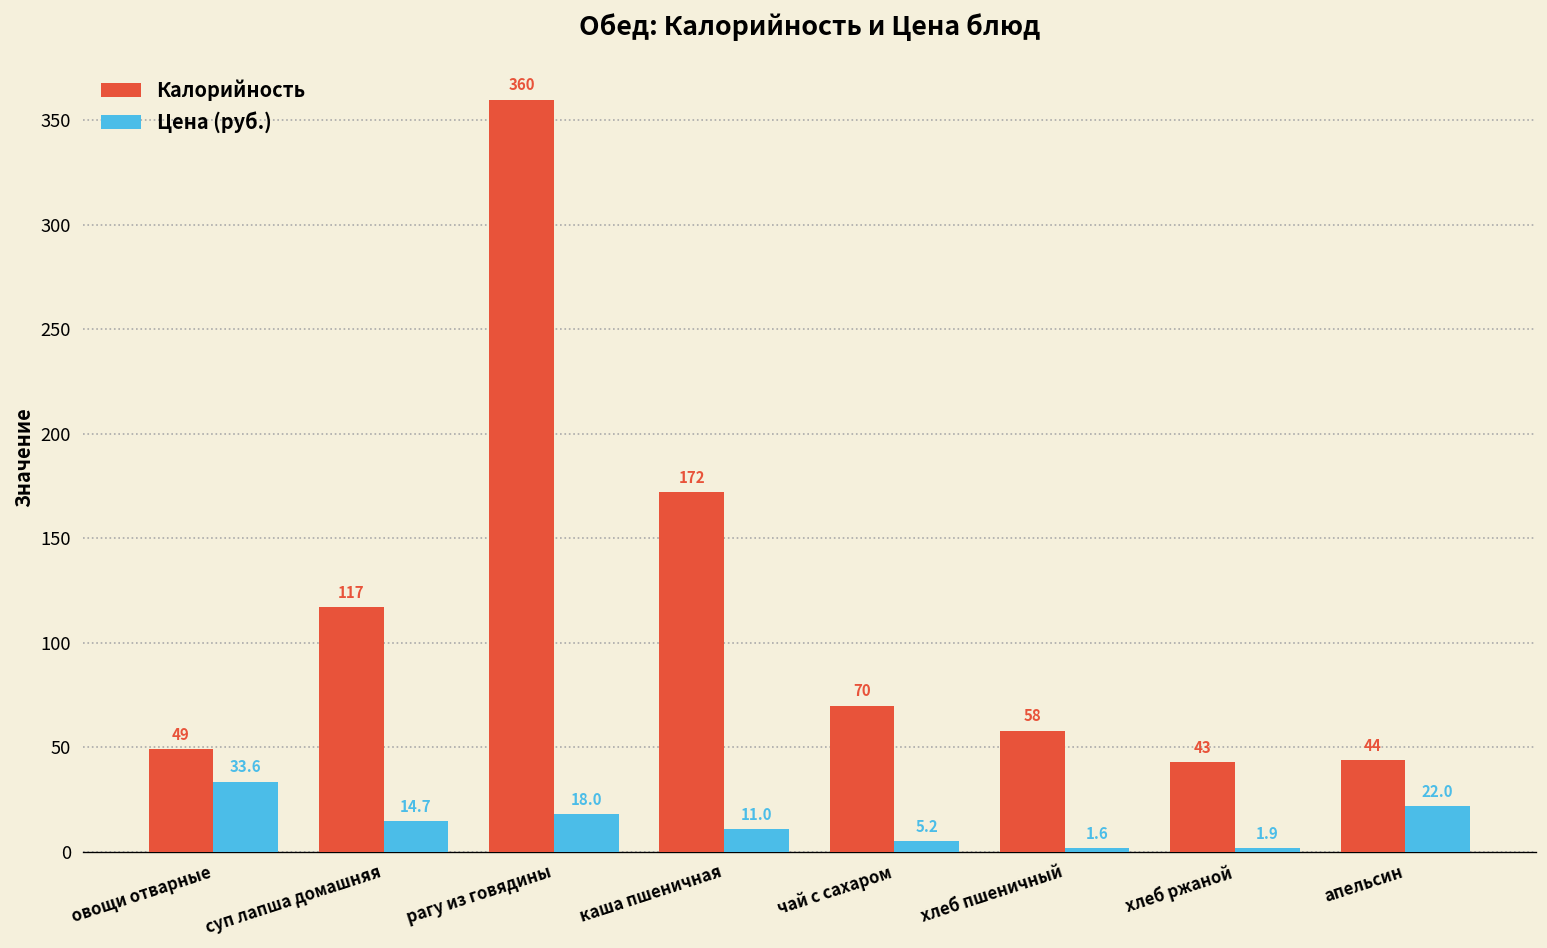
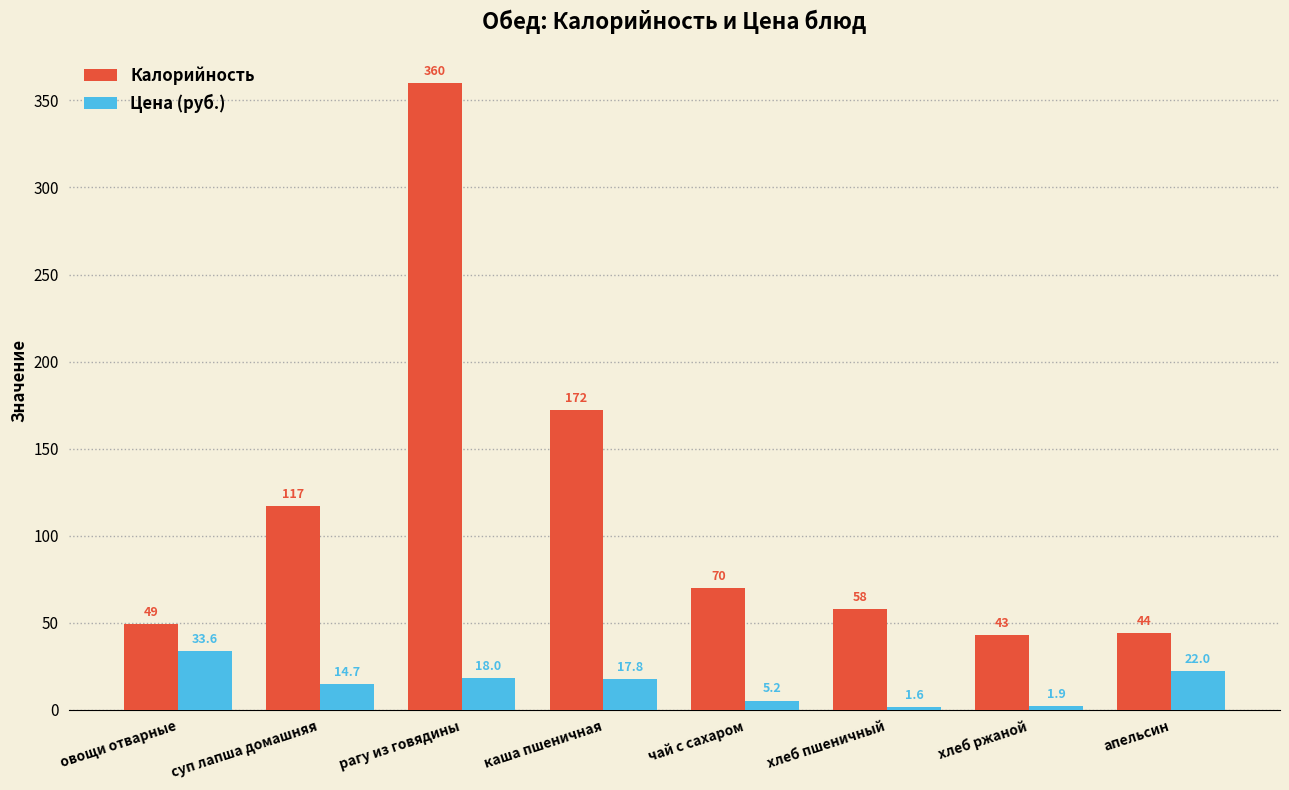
Цена (руб.), каша пшеничная: 11.0 -> 17.8
